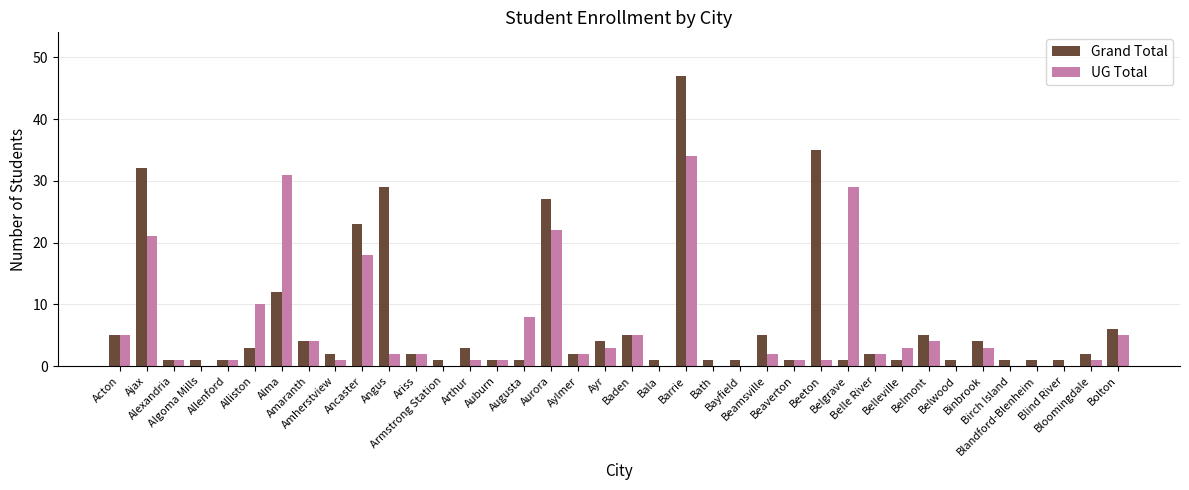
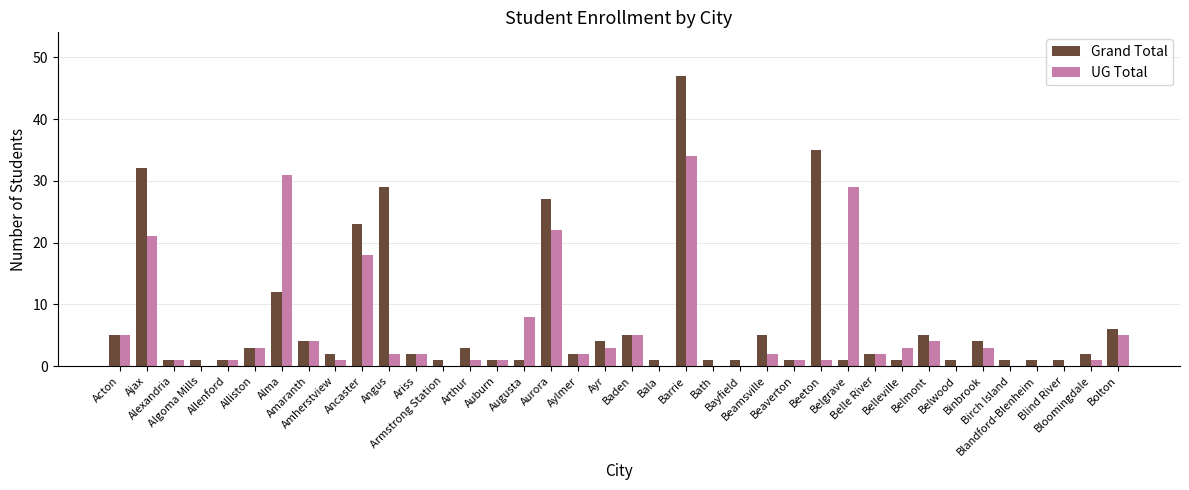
UG Total, Alliston: 10 -> 3
